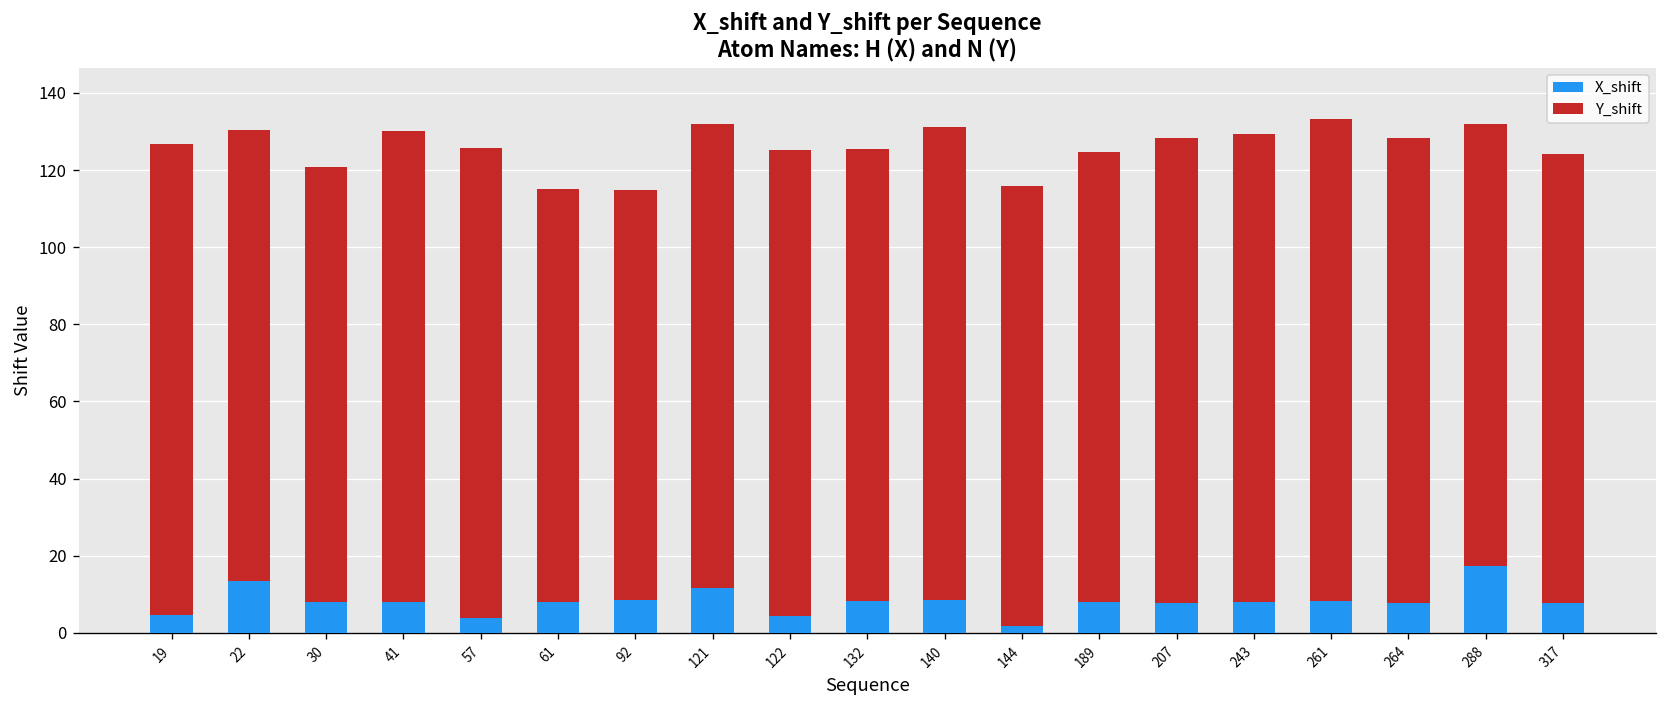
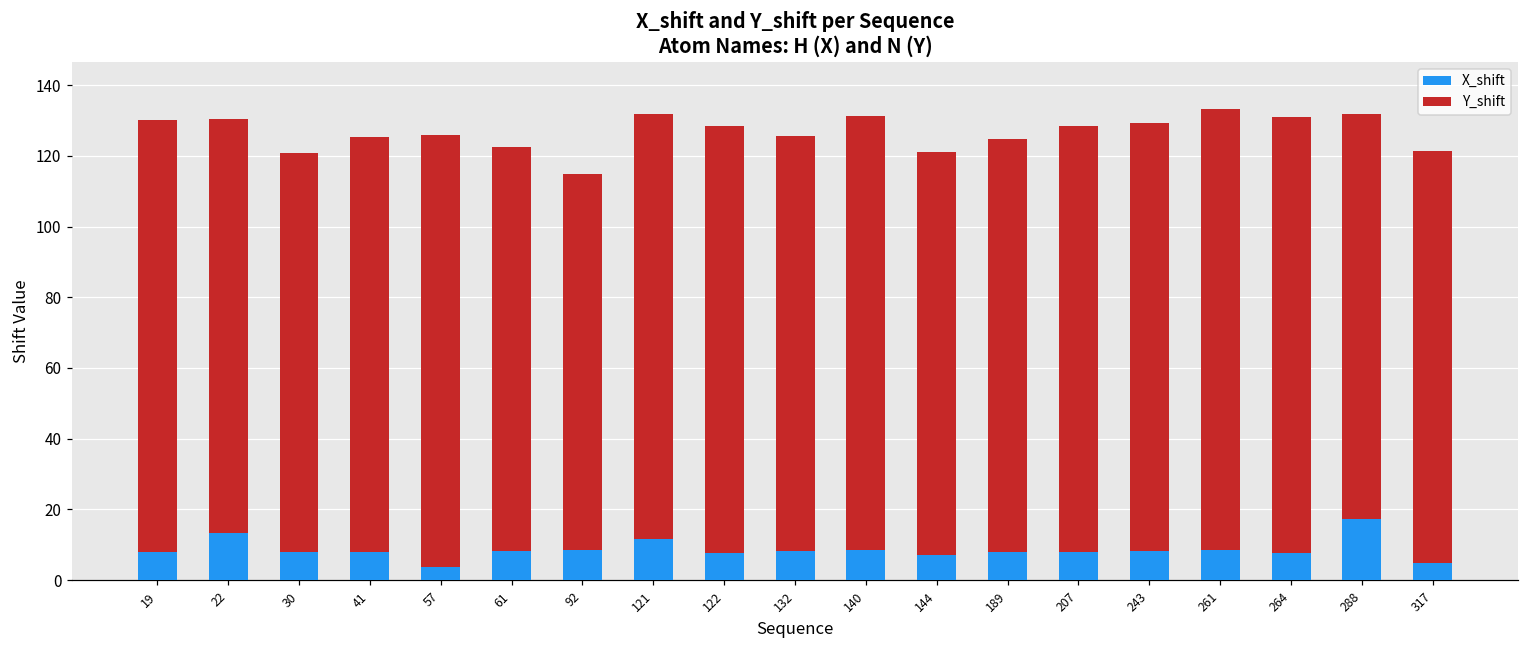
X_shift, 19: 5 -> 8
Y_shift, 41: 122 -> 117
Y_shift, 61: 107 -> 114
X_shift, 122: 4 -> 8
X_shift, 144: 2 -> 7
Y_shift, 264: 120 -> 123
X_shift, 317: 8 -> 5
